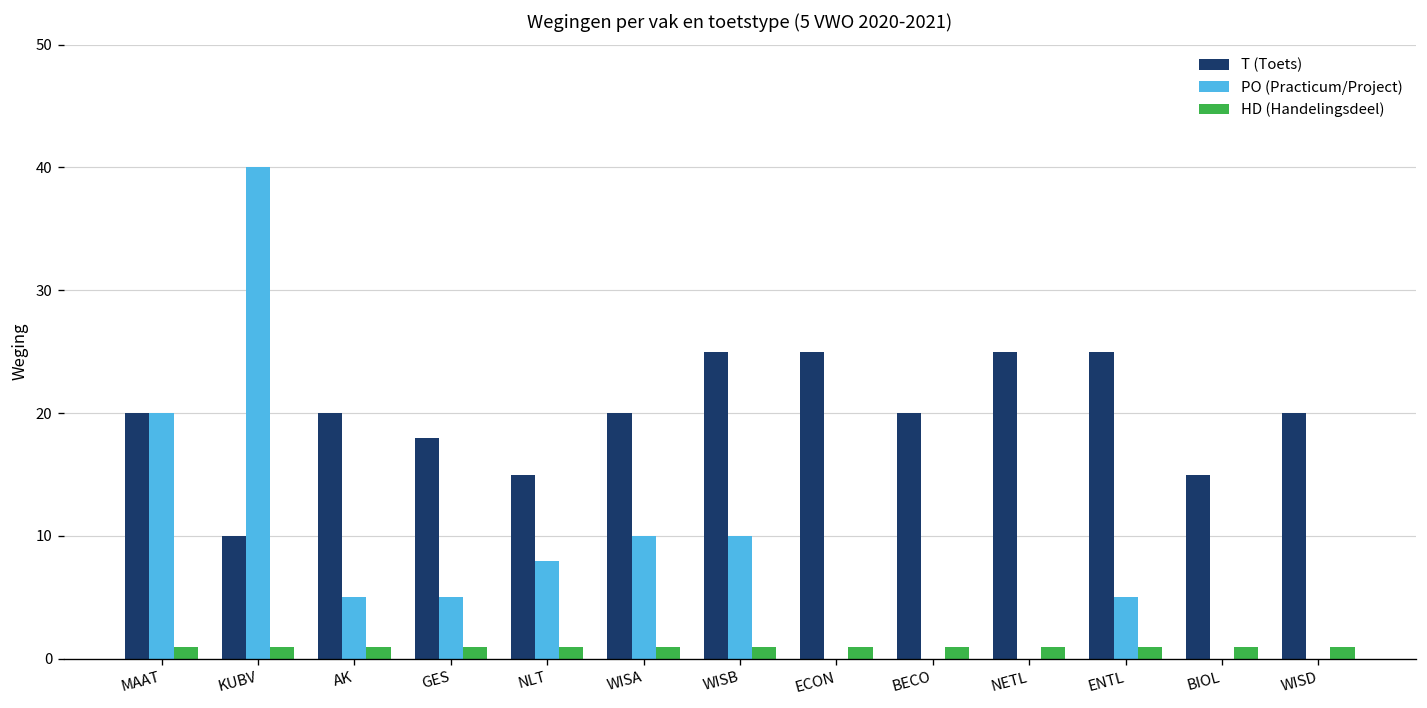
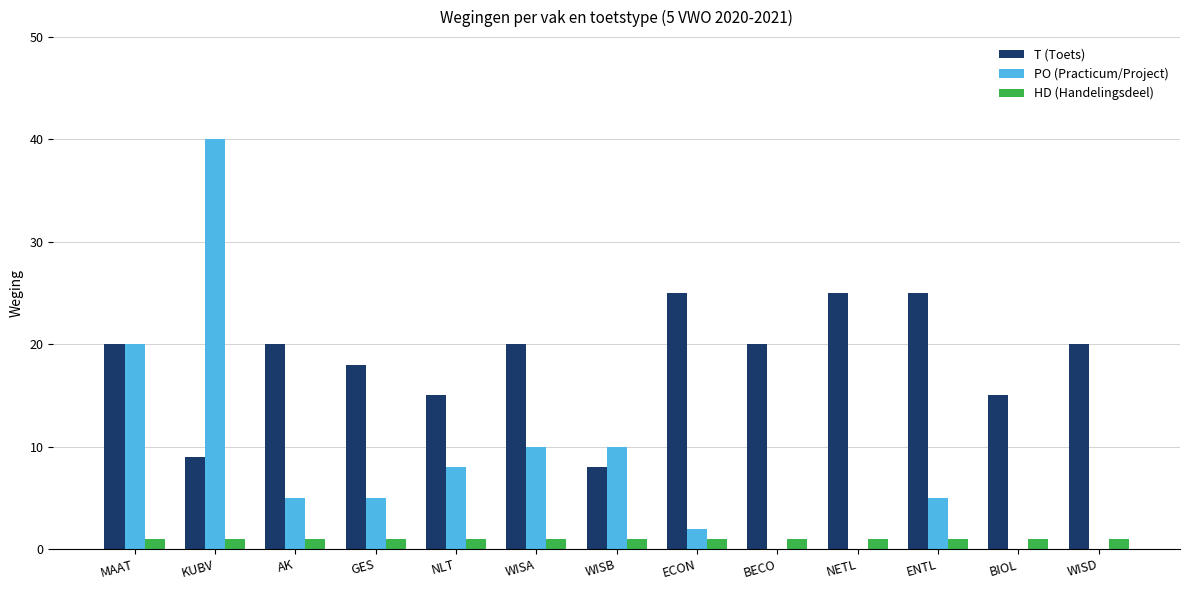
T (Toets), KUBV: 10 -> 9
T (Toets), WISB: 25 -> 8
PO (Practicum/Project), ECON: 0 -> 2
